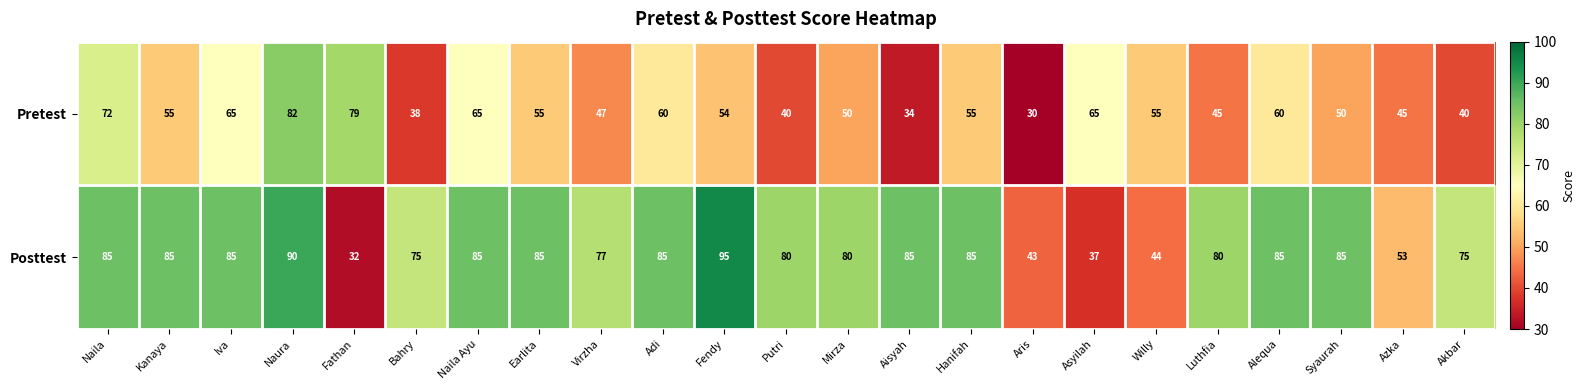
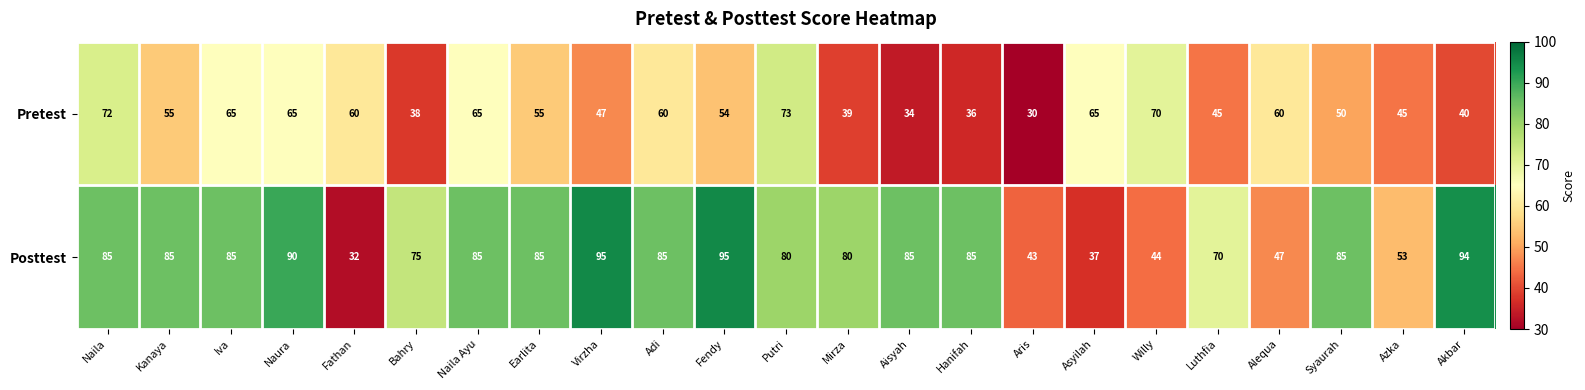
Pretest, Naura: 82 -> 65
Pretest, Fathan: 79 -> 60
Pretest, Putri: 40 -> 73
Pretest, Mirza: 50 -> 39
Pretest, Hanifah: 55 -> 36
Pretest, Willy: 55 -> 70
Posttest, Virzha: 77 -> 95
Posttest, Luthfia: 80 -> 70
Posttest, Alequa: 85 -> 47
Posttest, Akbar: 75 -> 94
